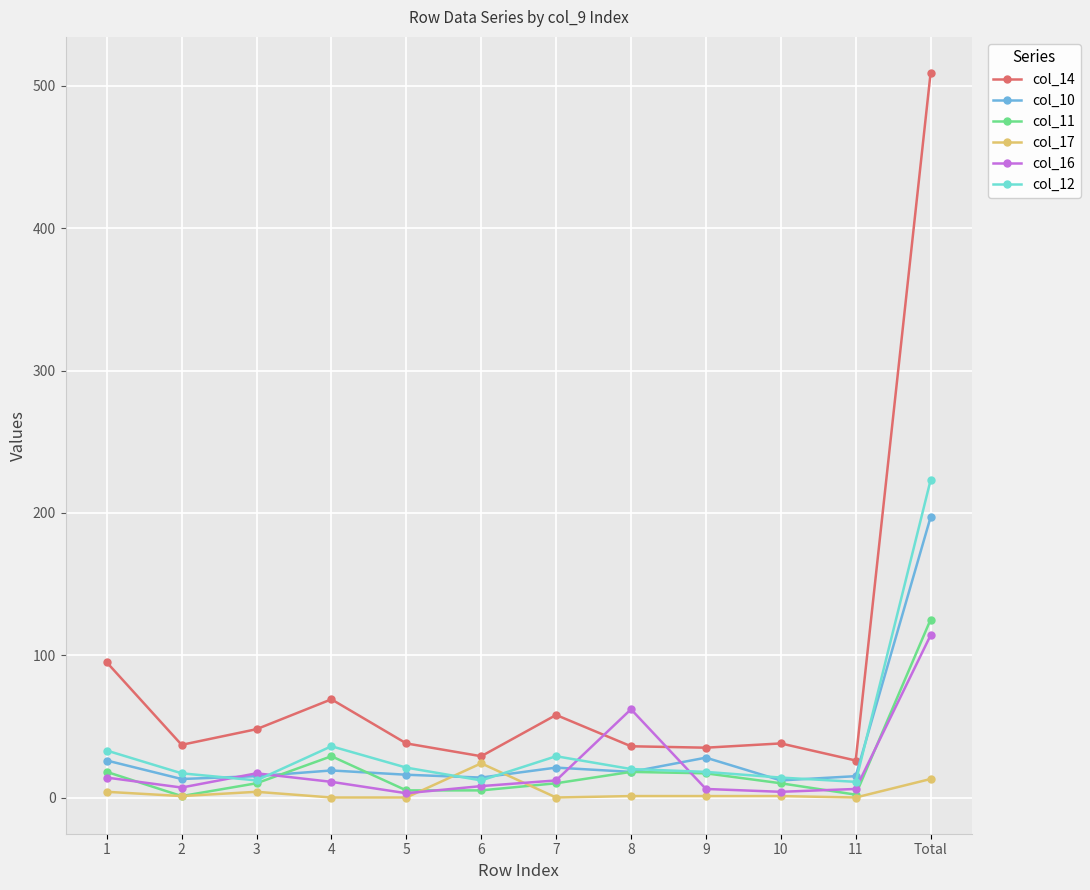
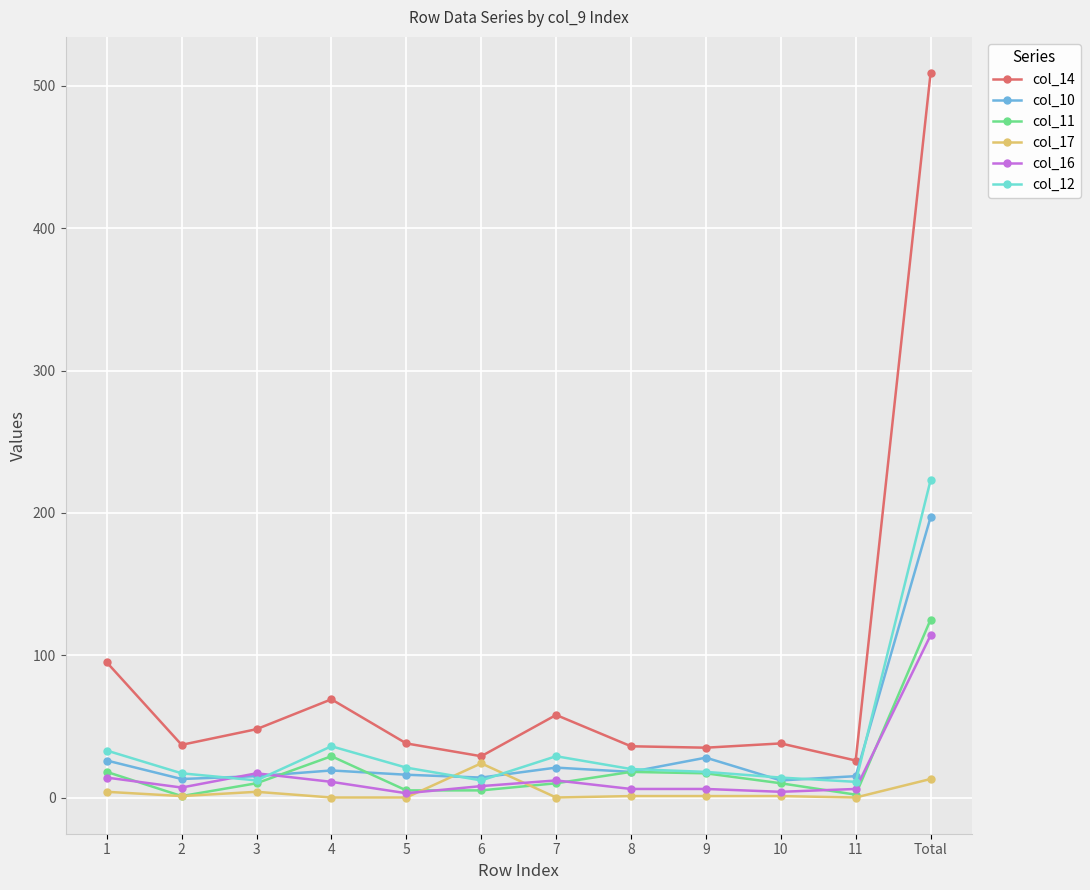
col_16, 8: 62 -> 6
